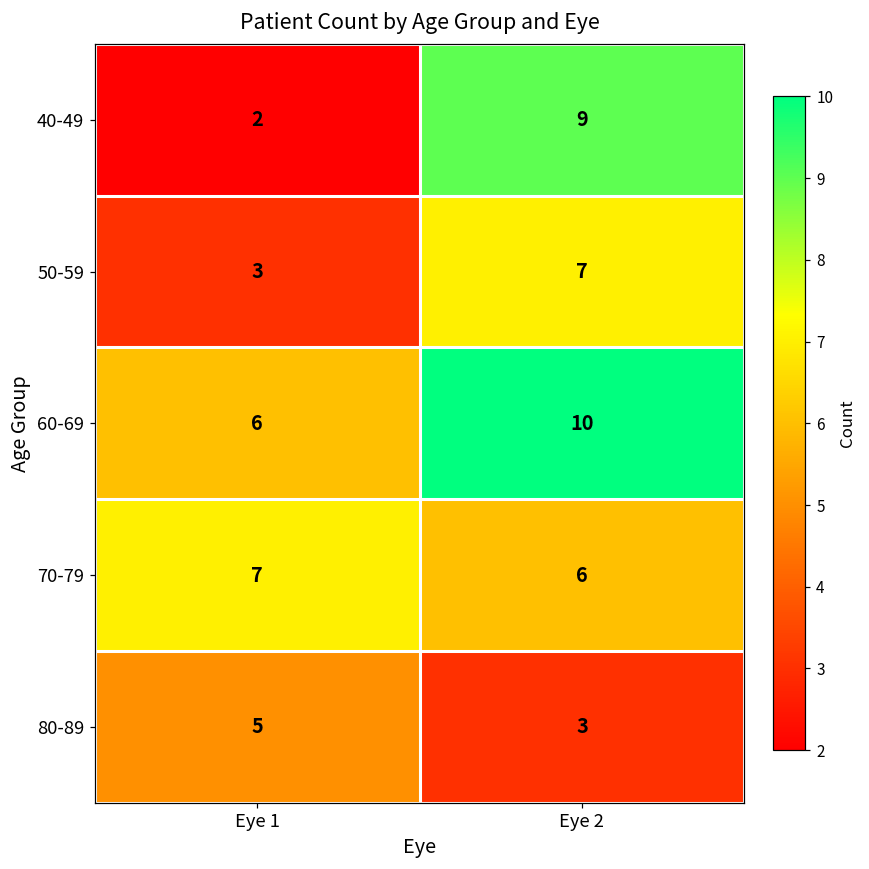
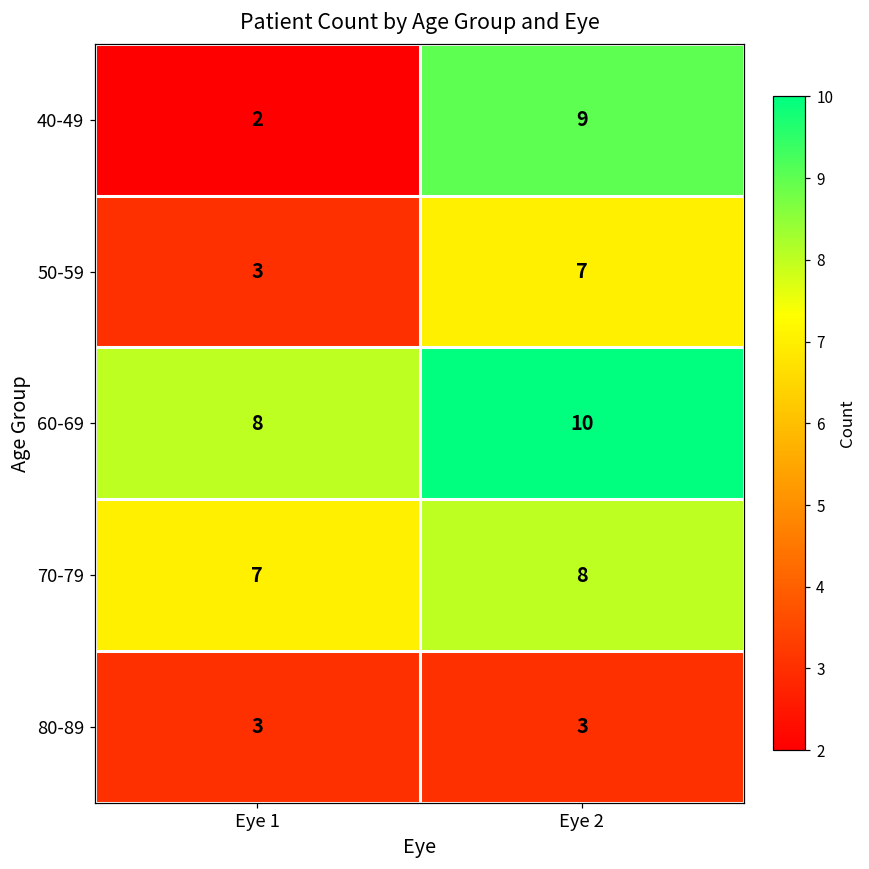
60-69, Eye 1: 6 -> 8
70-79, Eye 2: 6 -> 8
80-89, Eye 1: 5 -> 3
